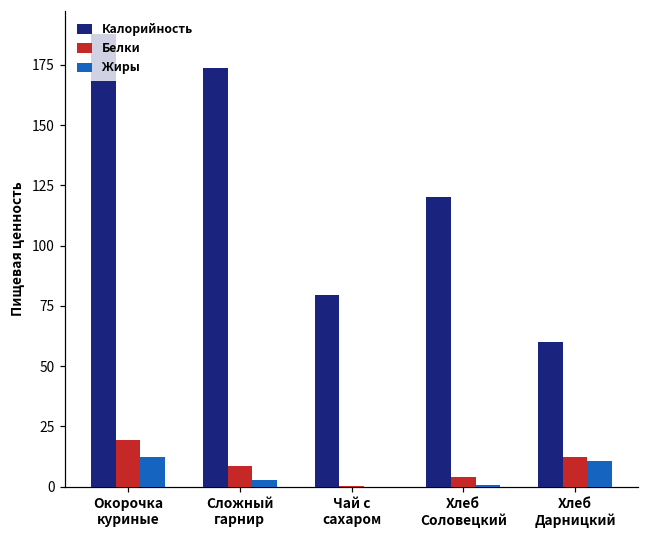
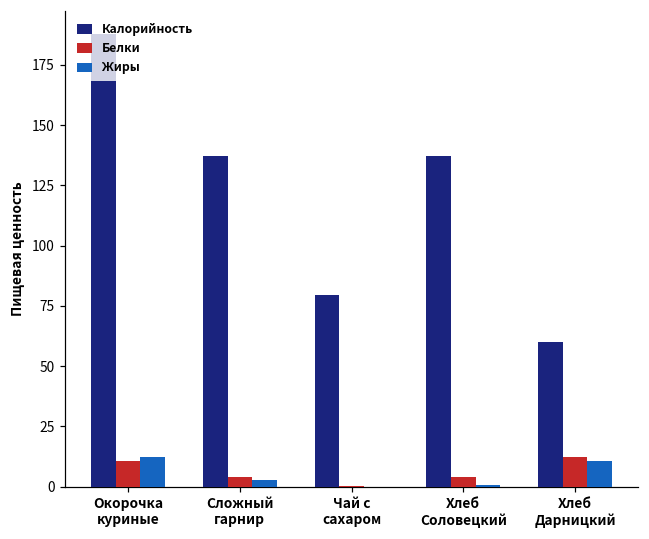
Белки, Окорочка куриные: 19 -> 11
Калорийность, Сложный гарнир: 174 -> 137
Белки, Сложный гарнир: 9 -> 4
Калорийность, Хлеб Соловецкий: 120 -> 137
